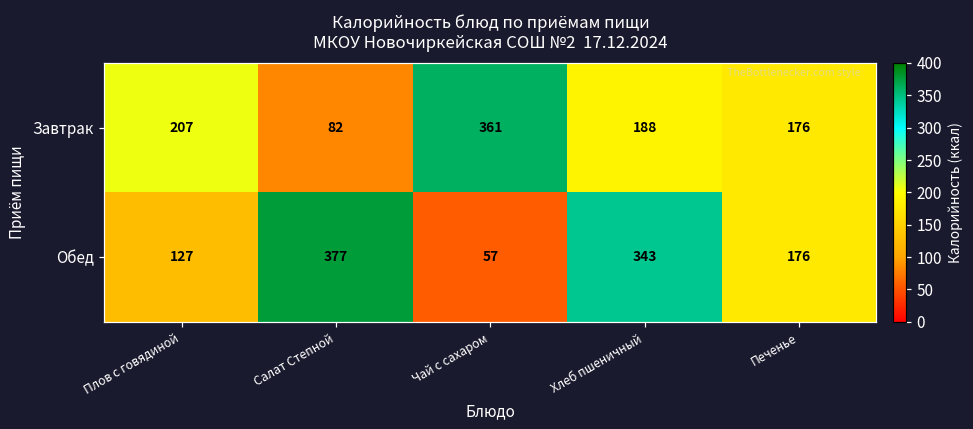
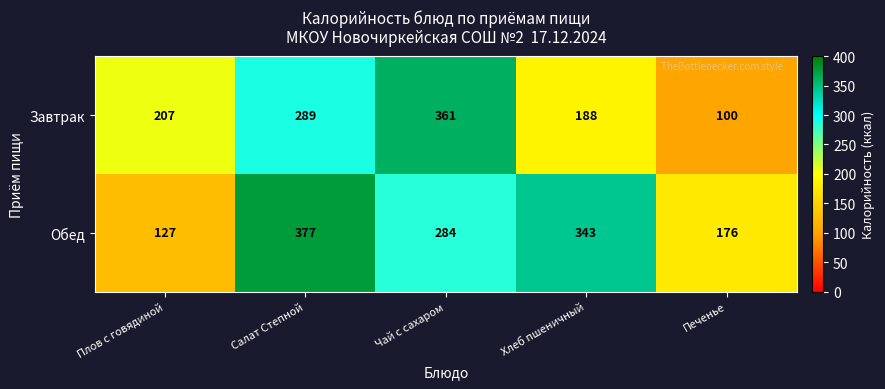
Завтрак, Салат Степной: 82 -> 289
Завтрак, Печенье: 176 -> 100
Обед, Чай с сахаром: 57 -> 284
